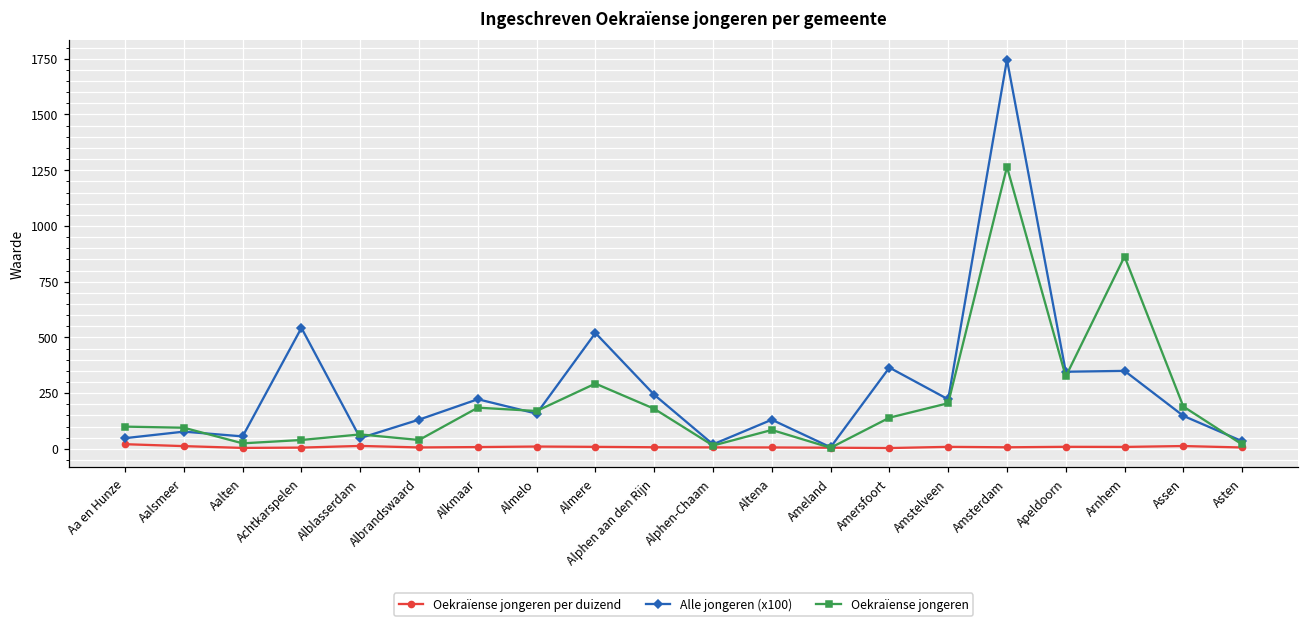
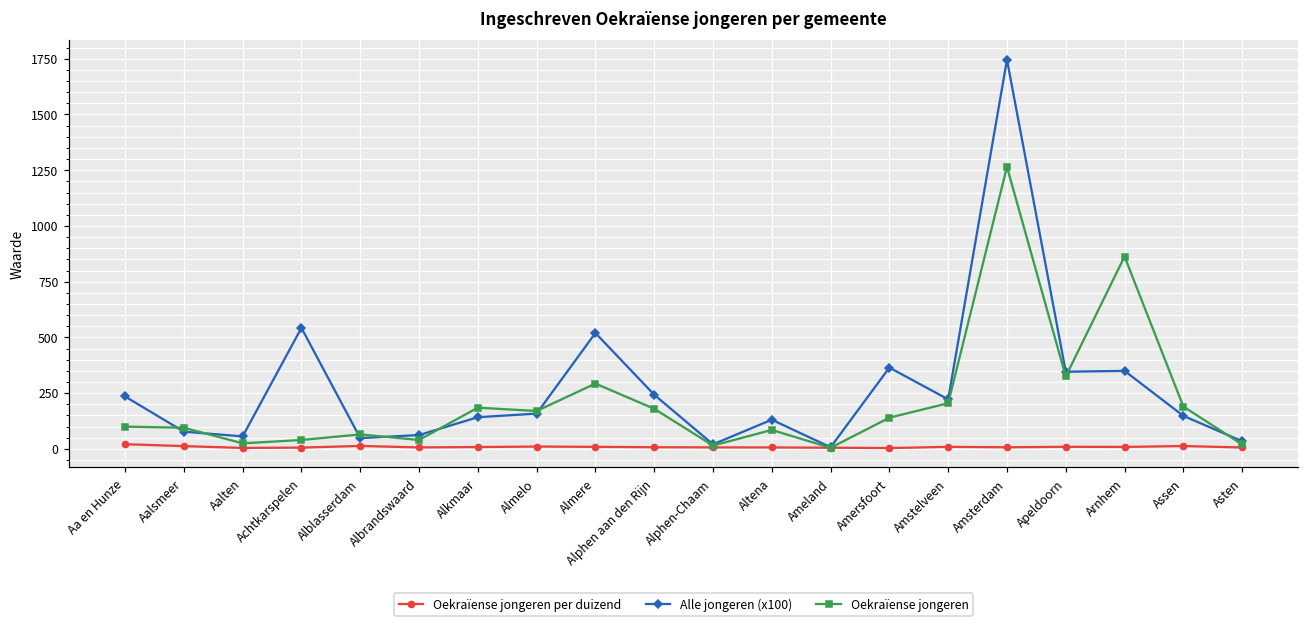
Alle jongeren (x100), Aa en Hunze: 50 -> 240
Alle jongeren (x100), Albrandswaard: 130 -> 60
Alle jongeren (x100), Alkmaar: 220 -> 140
